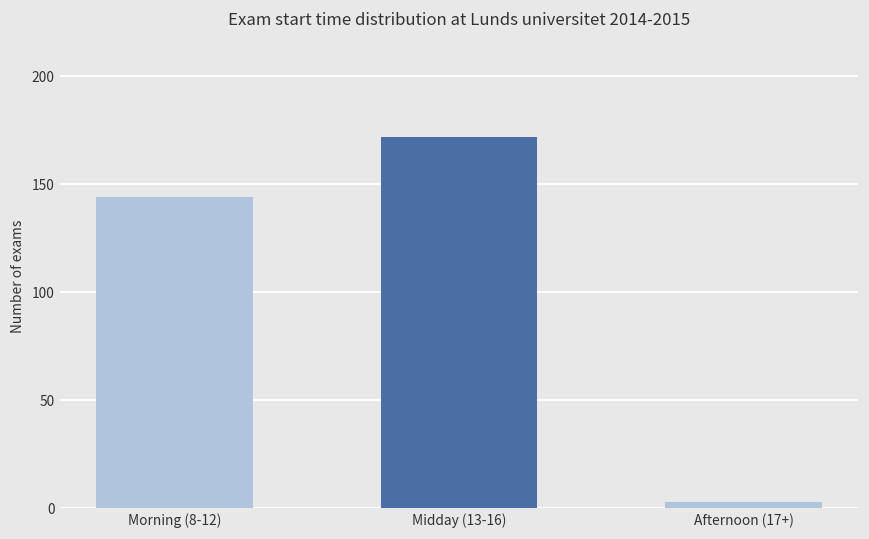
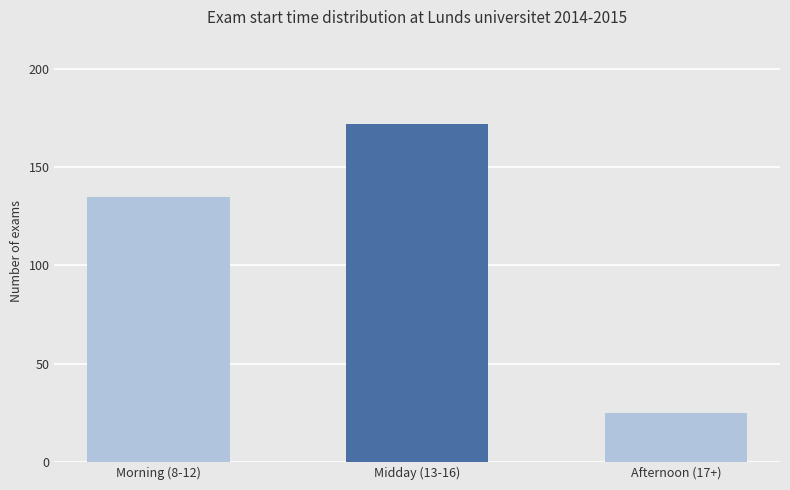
Morning (8-12): 144 -> 135
Afternoon (17+): 3 -> 25
